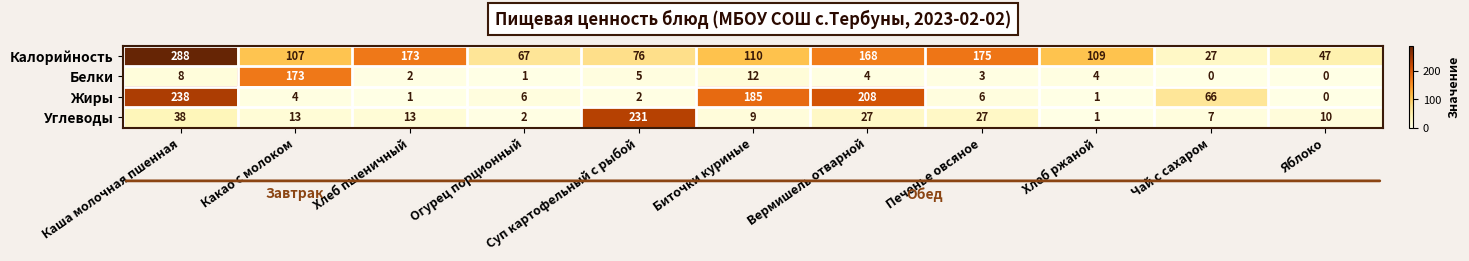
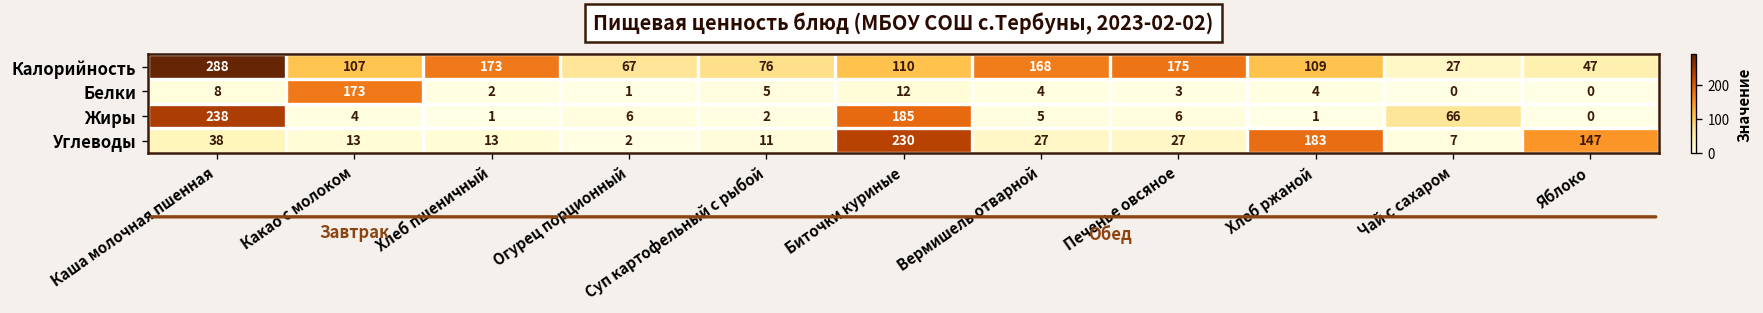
Жиры, Вермишель отварной: 208 -> 5
Углеводы, Суп картофельный с рыбой: 231 -> 11
Углеводы, Биточки куриные: 9 -> 230
Углеводы, Хлеб ржаной: 1 -> 183
Углеводы, Яблоко: 10 -> 147
